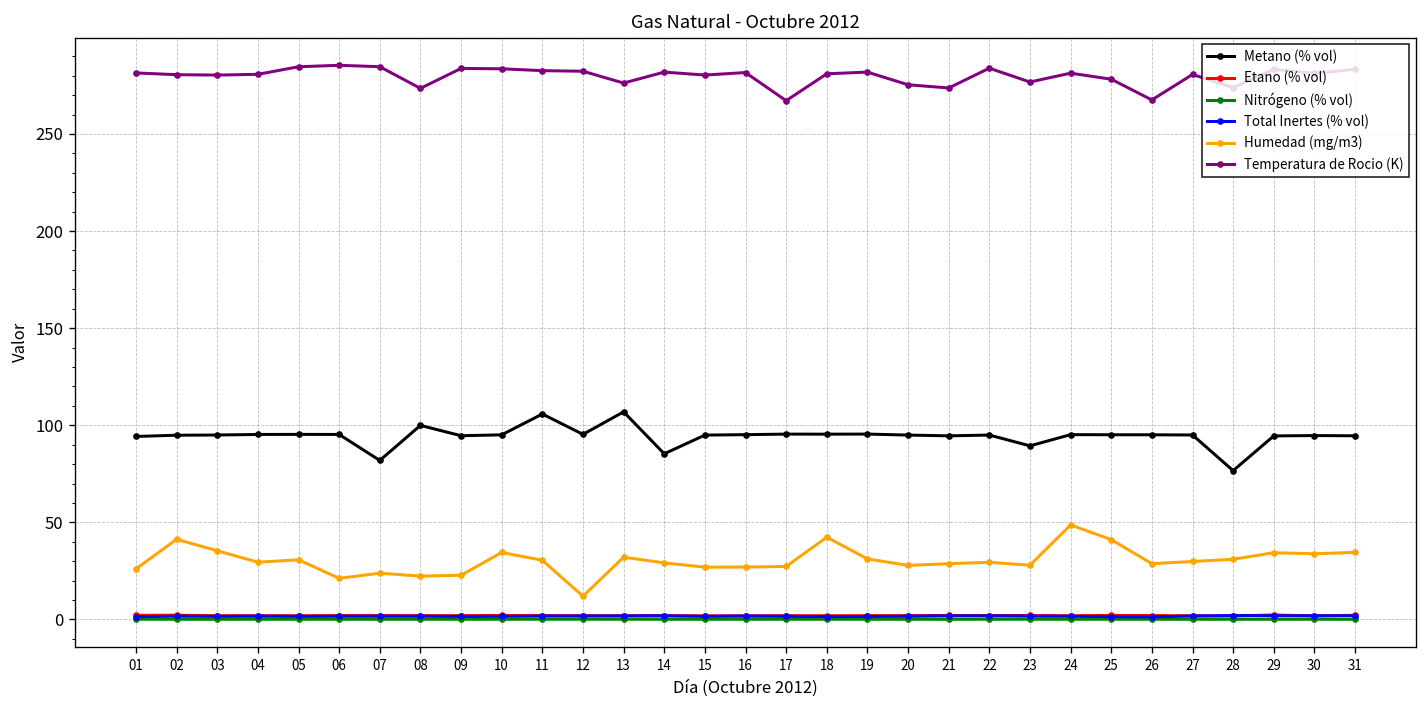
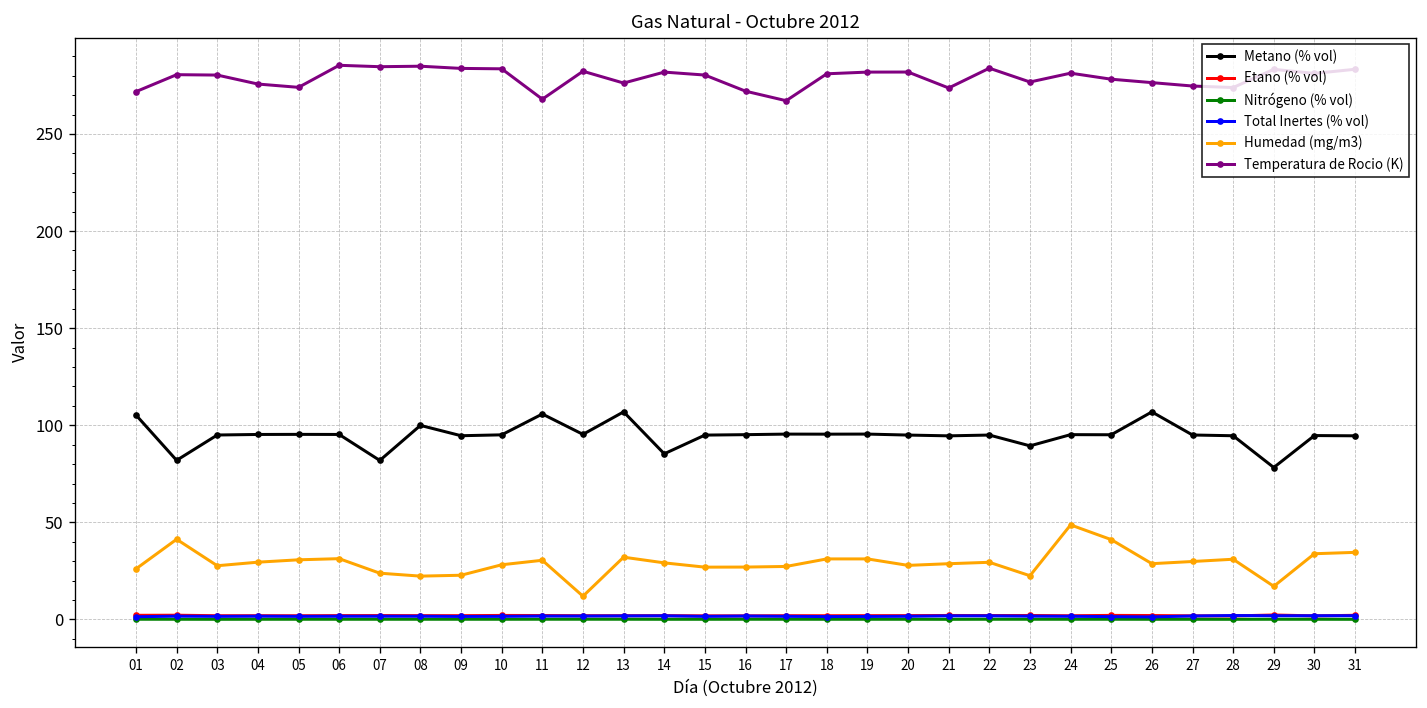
Metano (% vol), 01: 94 -> 105
Temperatura de Rocio (K), 01: 281 -> 272
Metano (% vol), 02: 95 -> 82
Humedad (mg/m3), 03: 35 -> 28
Temperatura de Rocio (K), 04: 281 -> 276
Temperatura de Rocio (K), 05: 285 -> 274
Humedad (mg/m3), 06: 21 -> 31
Temperatura de Rocio (K), 08: 273 -> 285
Humedad (mg/m3), 10: 35 -> 28
Temperatura de Rocio (K), 11: 283 -> 268
Temperatura de Rocio (K), 16: 282 -> 272
Humedad (mg/m3), 18: 42 -> 31
Temperatura de Rocio (K), 20: 275 -> 282
Humedad (mg/m3), 23: 28 -> 23
Metano (% vol), 26: 95 -> 107
Temperatura de Rocio (K), 26: 268 -> 276
Temperatura de Rocio (K), 27: 281 -> 275
Metano (% vol), 28: 77 -> 95
Metano (% vol), 29: 95 -> 78
Humedad (mg/m3), 29: 34 -> 17
